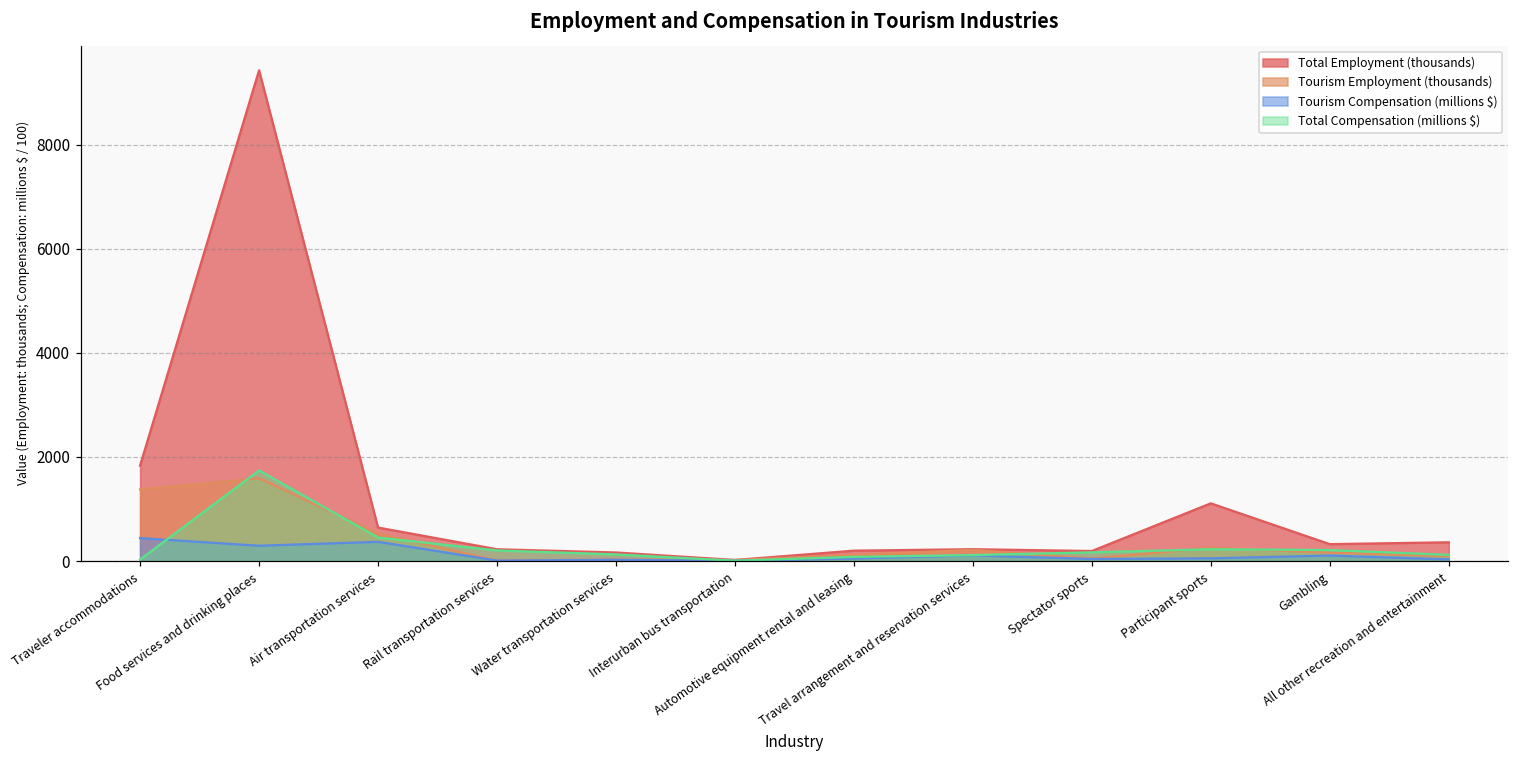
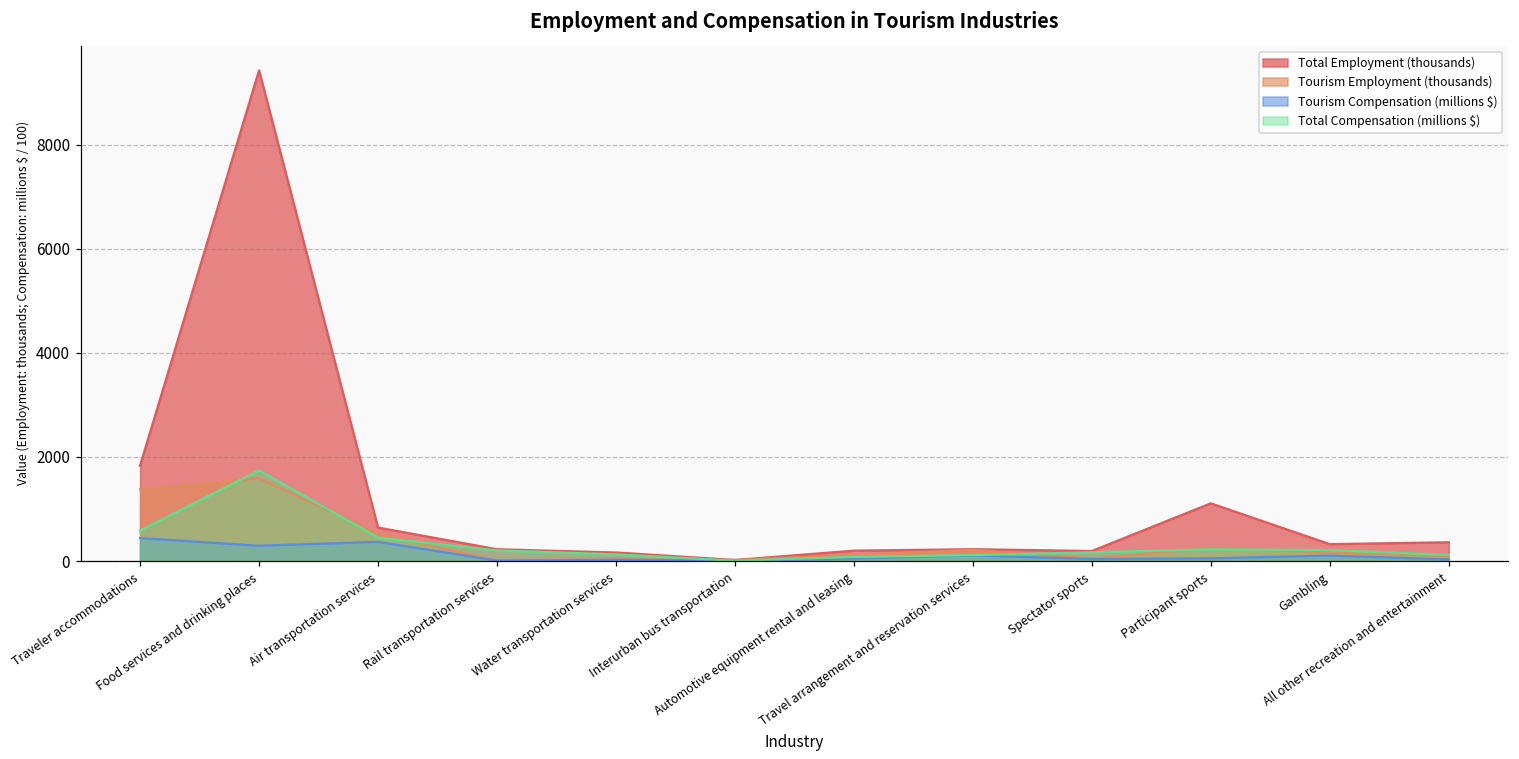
Total Compensation (millions $), Traveler accommodations: 0 -> 600
